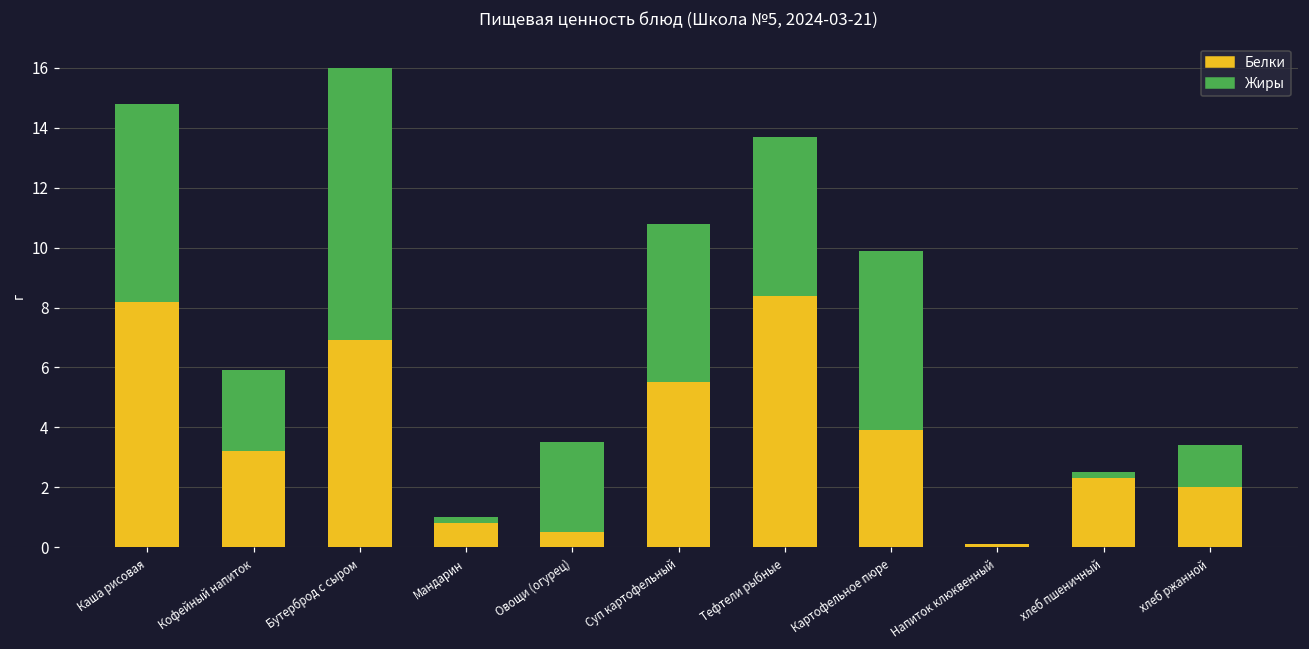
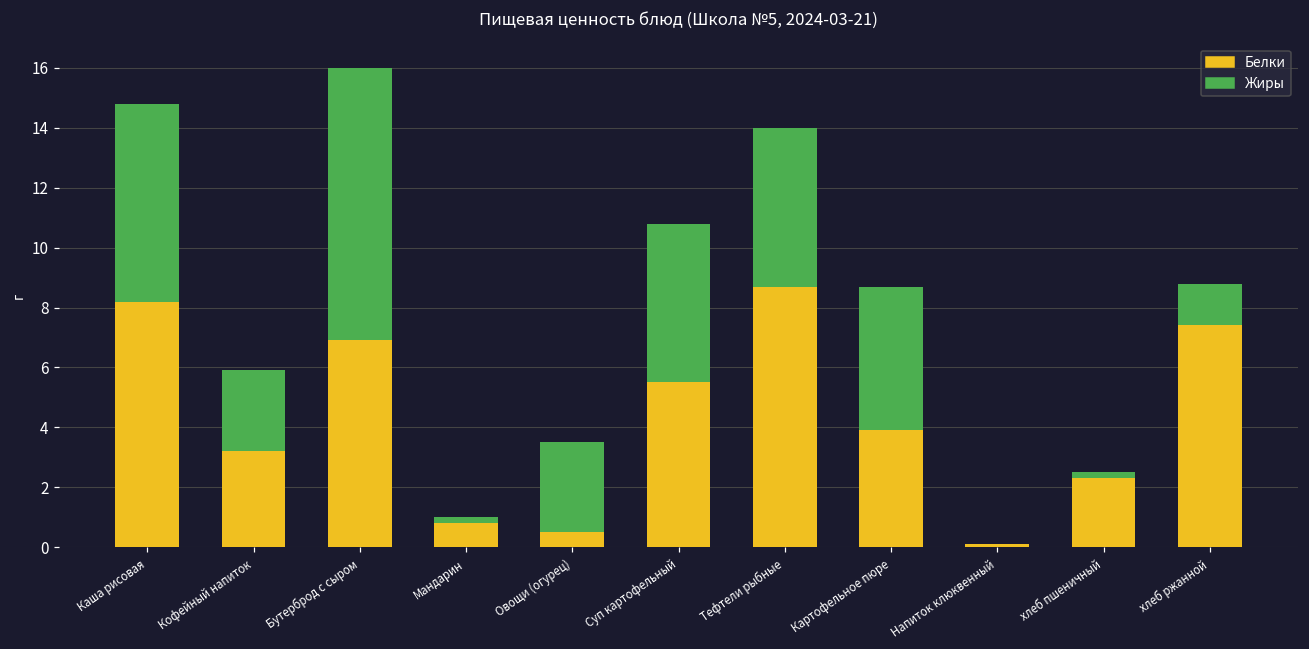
Белки, Тефтели рыбные: 8.4 -> 8.7
Жиры, Картофельное пюре: 6.0 -> 4.8
Белки, хлеб ржанной: 2.0 -> 7.4
